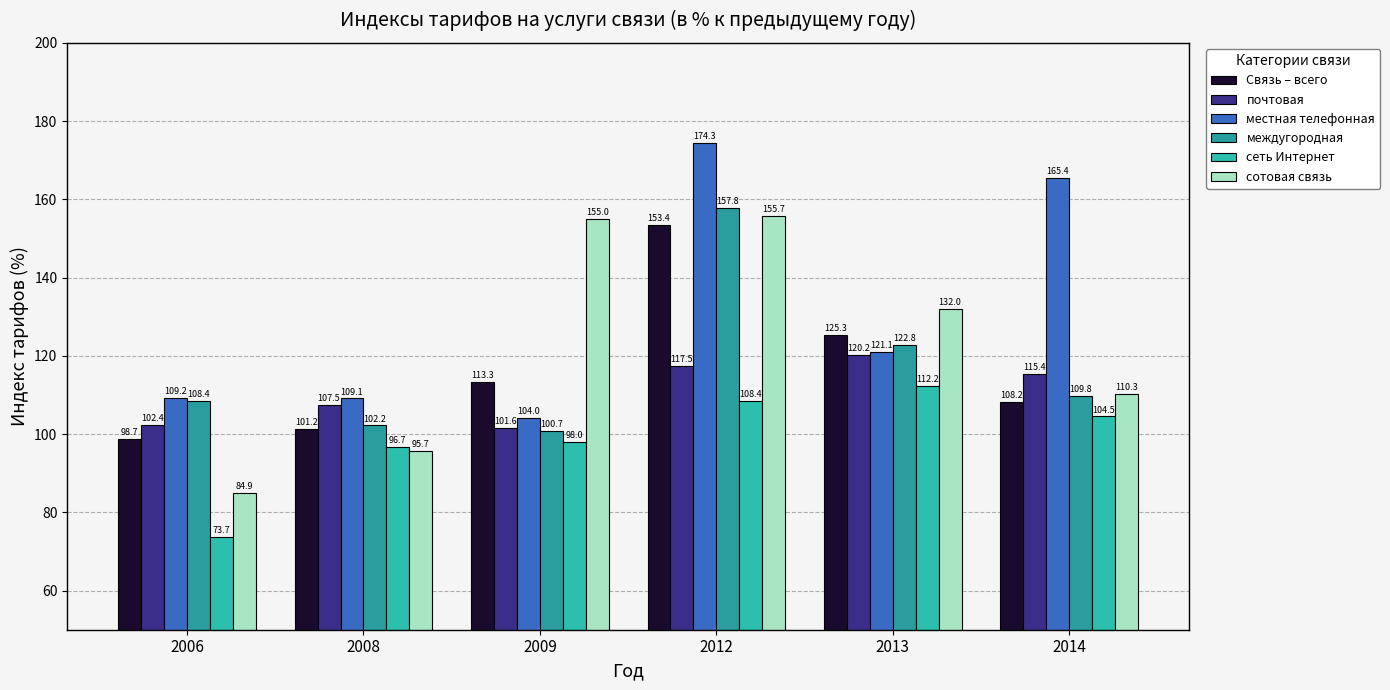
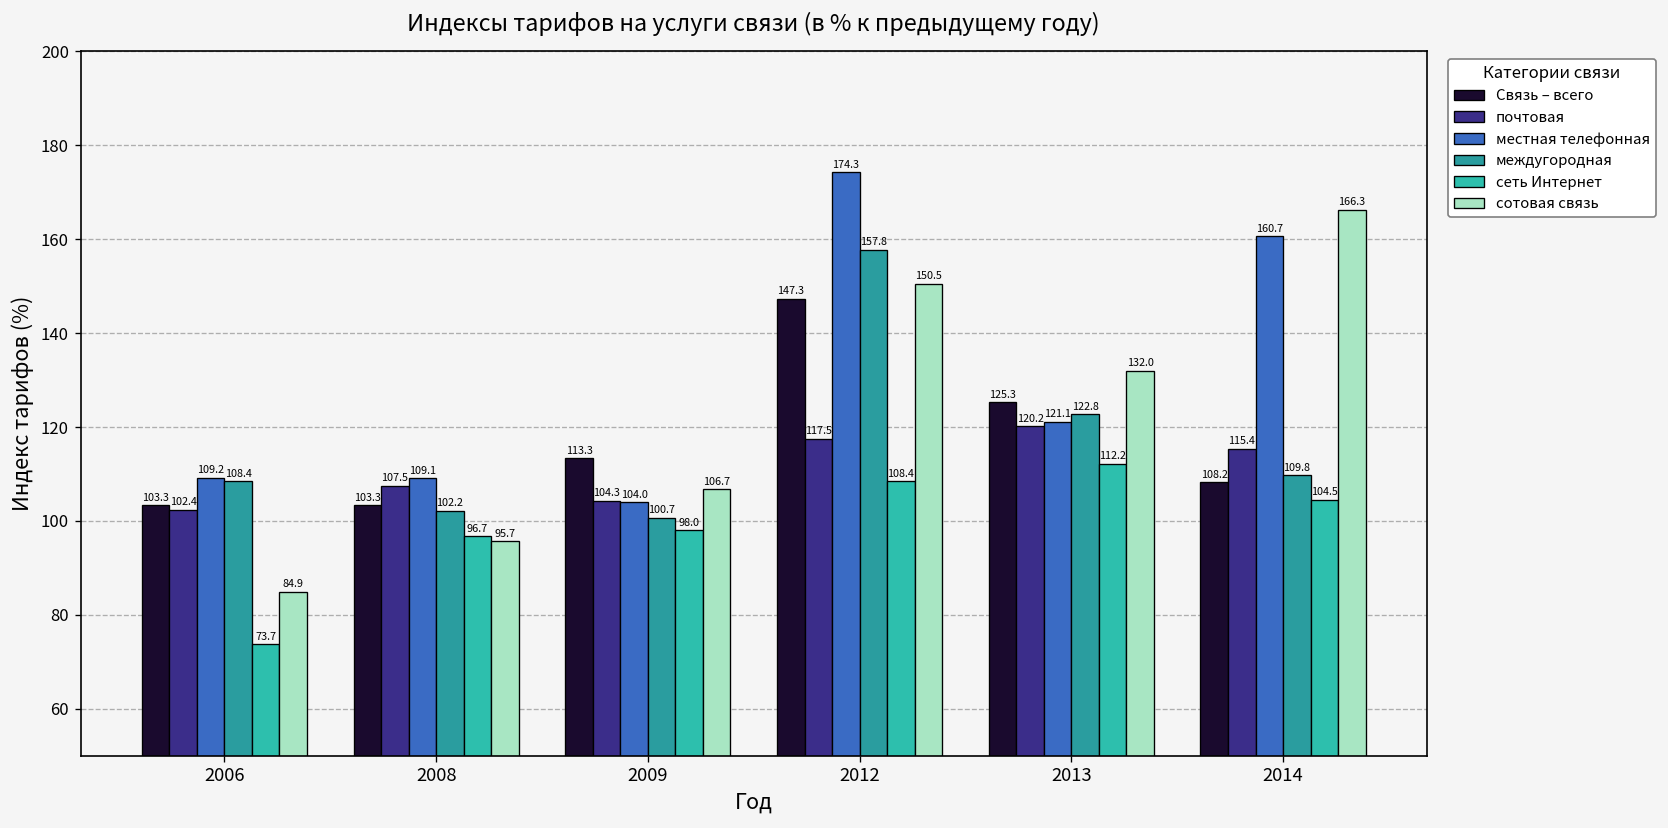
Связь – всего, 2006: 98.7 -> 103.3
Связь – всего, 2008: 101.2 -> 103.3
почтовая, 2009: 101.6 -> 104.3
сотовая связь, 2009: 155.0 -> 106.7
Связь – всего, 2012: 153.4 -> 147.3
сотовая связь, 2012: 155.7 -> 150.5
местная телефонная, 2014: 165.4 -> 160.7
сотовая связь, 2014: 110.3 -> 166.3
